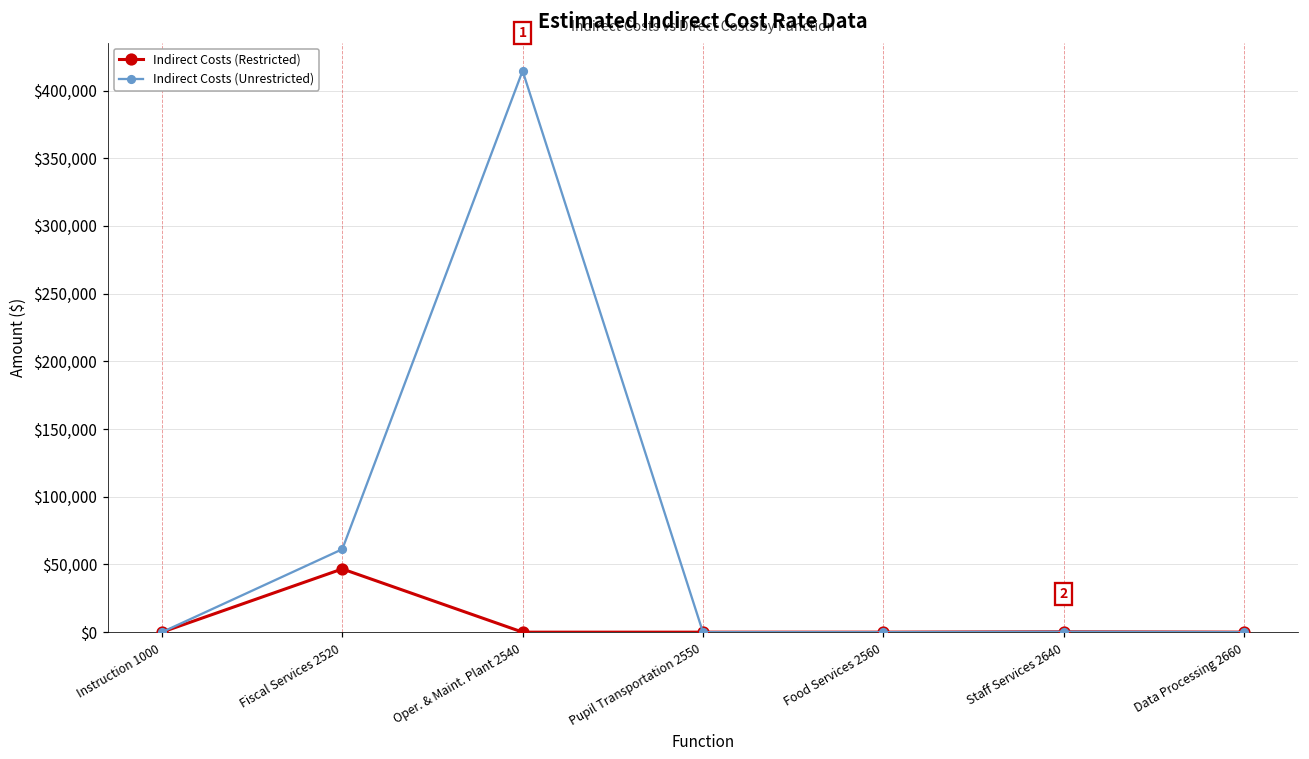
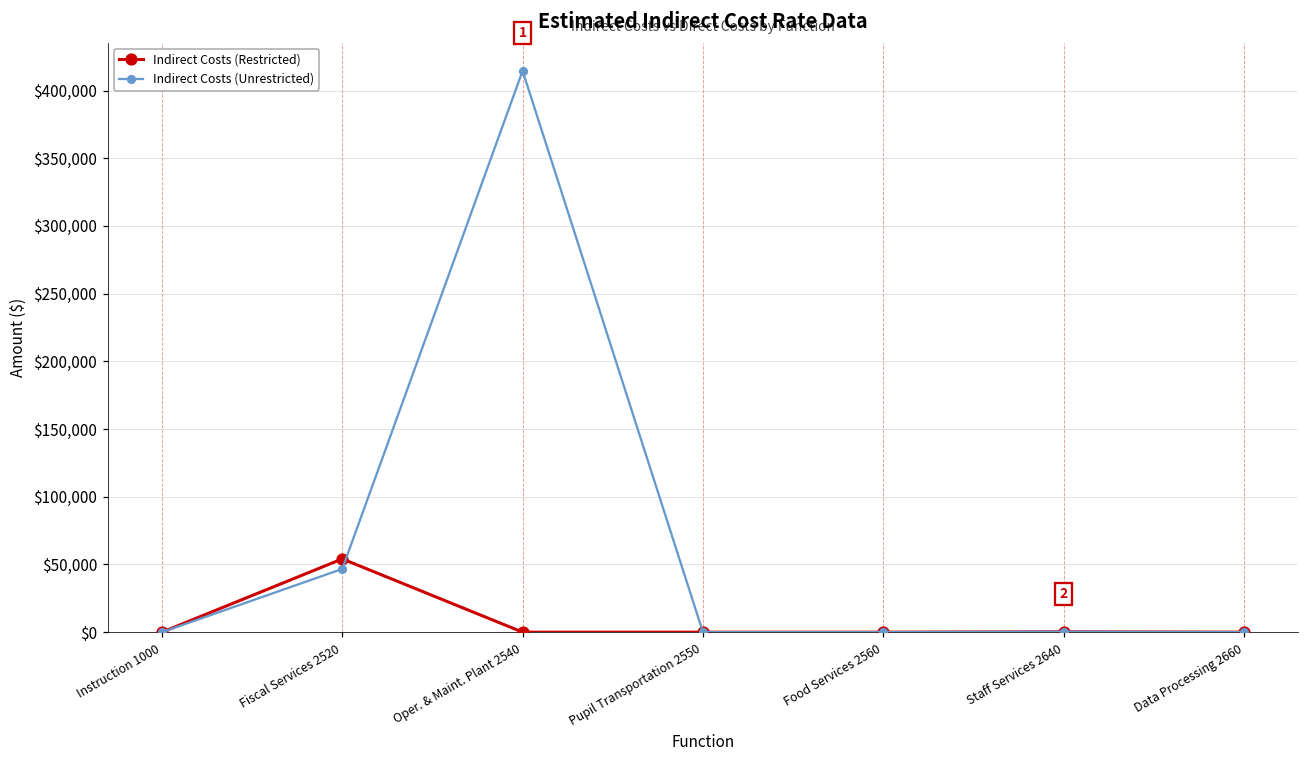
Indirect Costs (Restricted), Fiscal Services 2520: $47,000 -> $54,000
Indirect Costs (Unrestricted), Fiscal Services 2520: $61,000 -> $47,000
